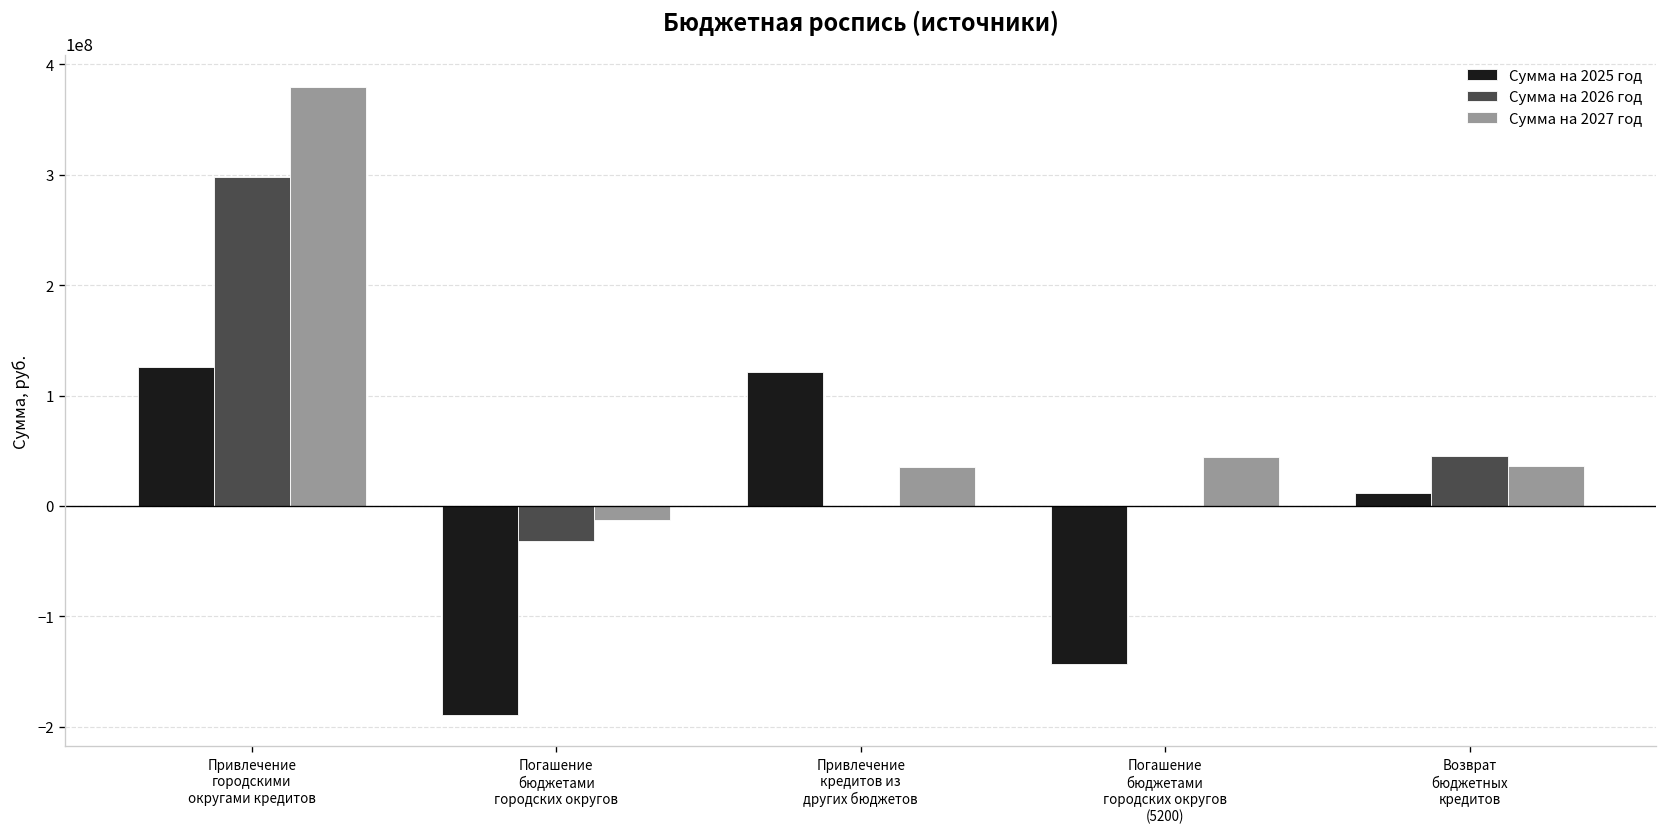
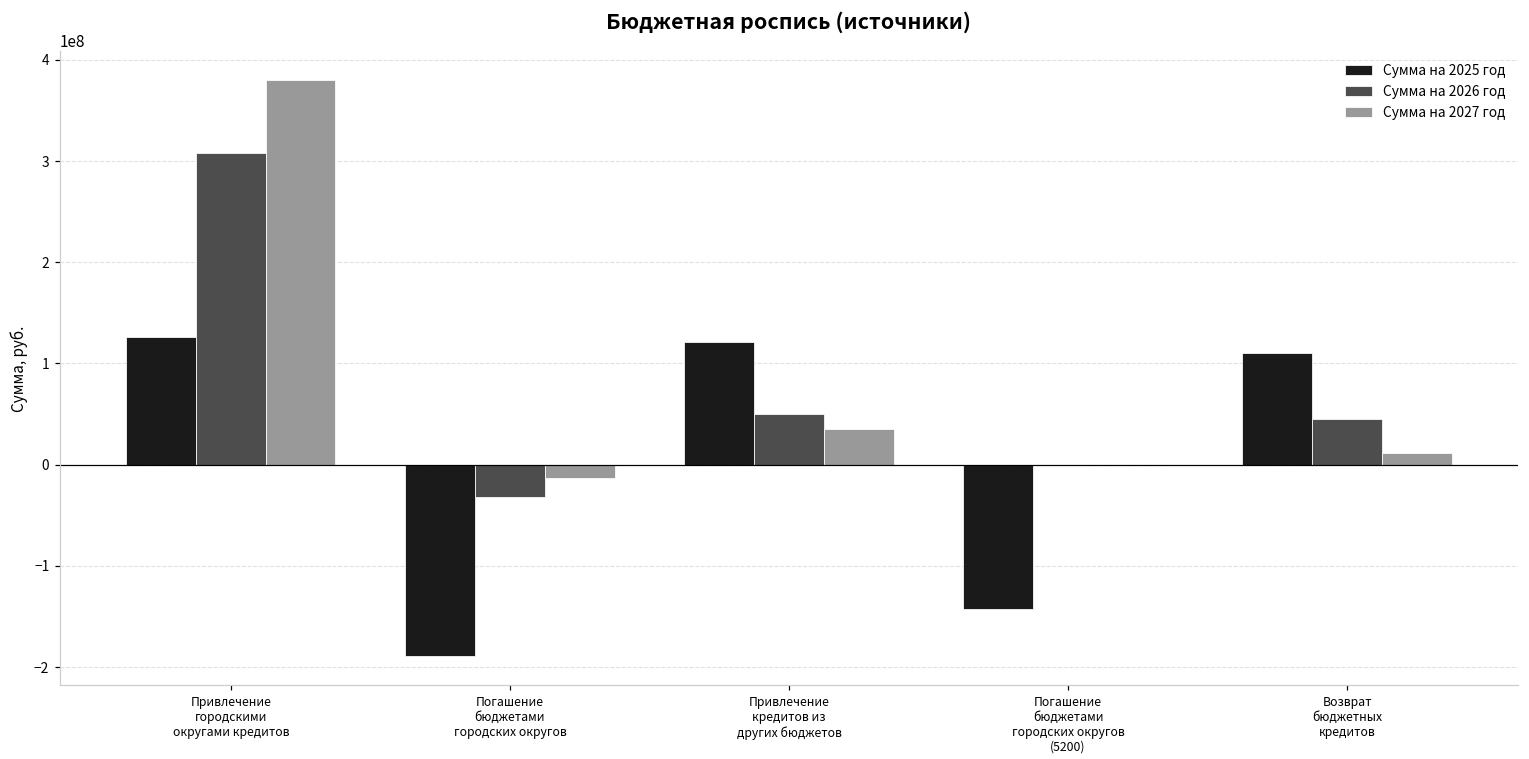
Сумма на 2026 год, Привлечение городскими округами кредитов: 300000000 -> 310000000
Сумма на 2026 год, Привлечение кредитов из других бюджетов: 0 -> 50000000
Сумма на 2027 год, Погашение бюджетами городских округов (5200): 40000000 -> 0
Сумма на 2025 год, Возврат бюджетных кредитов: 10000000 -> 110000000
Сумма на 2027 год, Возврат бюджетных кредитов: 40000000 -> 10000000
